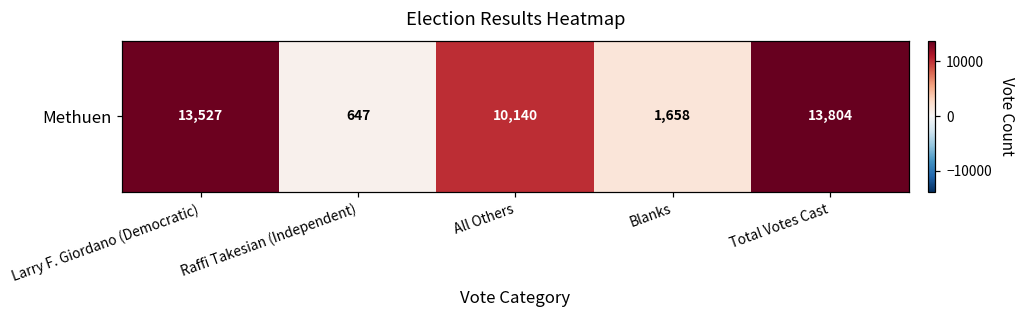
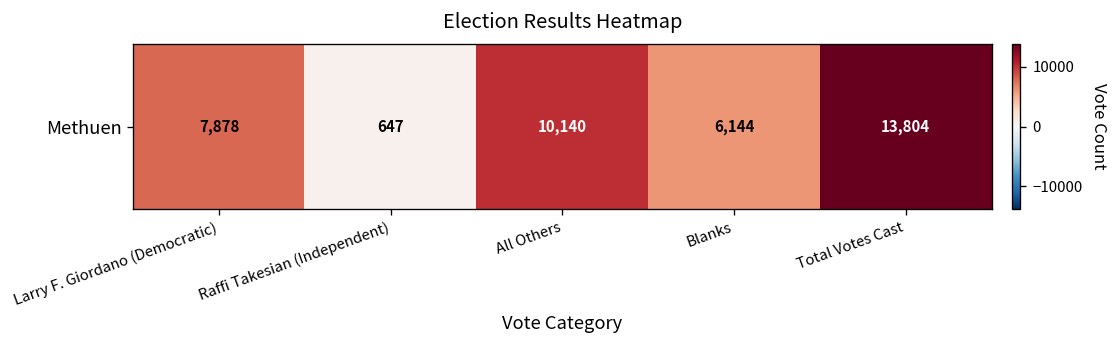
Methuen, Larry F. Giordano (Democratic): 13,527 -> 7,878
Methuen, Blanks: 1,658 -> 6,144
